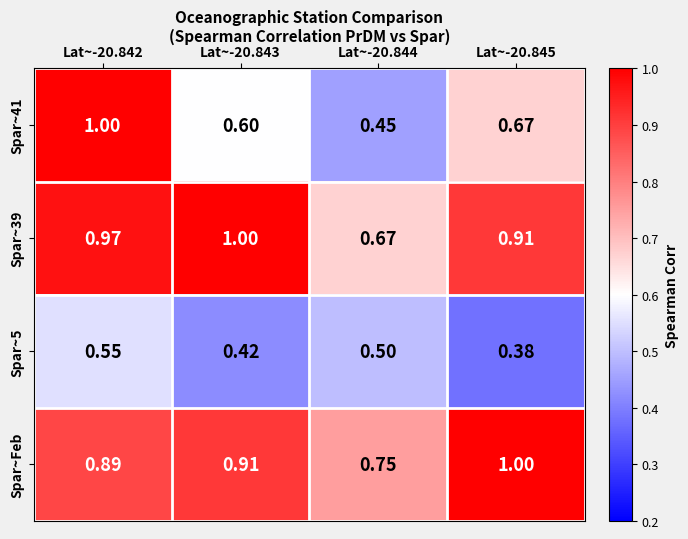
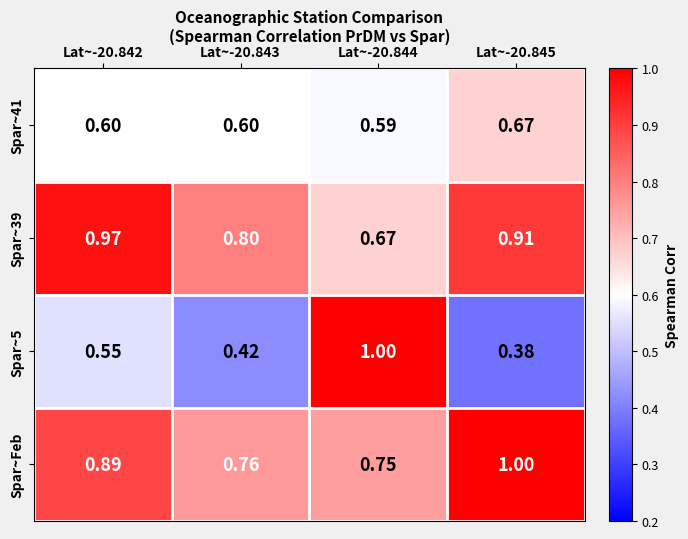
Spar~41, Lat~-20.842: 1.00 -> 0.60
Spar~41, Lat~-20.844: 0.45 -> 0.59
Spar~39, Lat~-20.843: 1.00 -> 0.80
Spar~5, Lat~-20.844: 0.50 -> 1.00
Spar~Feb, Lat~-20.843: 0.91 -> 0.76
